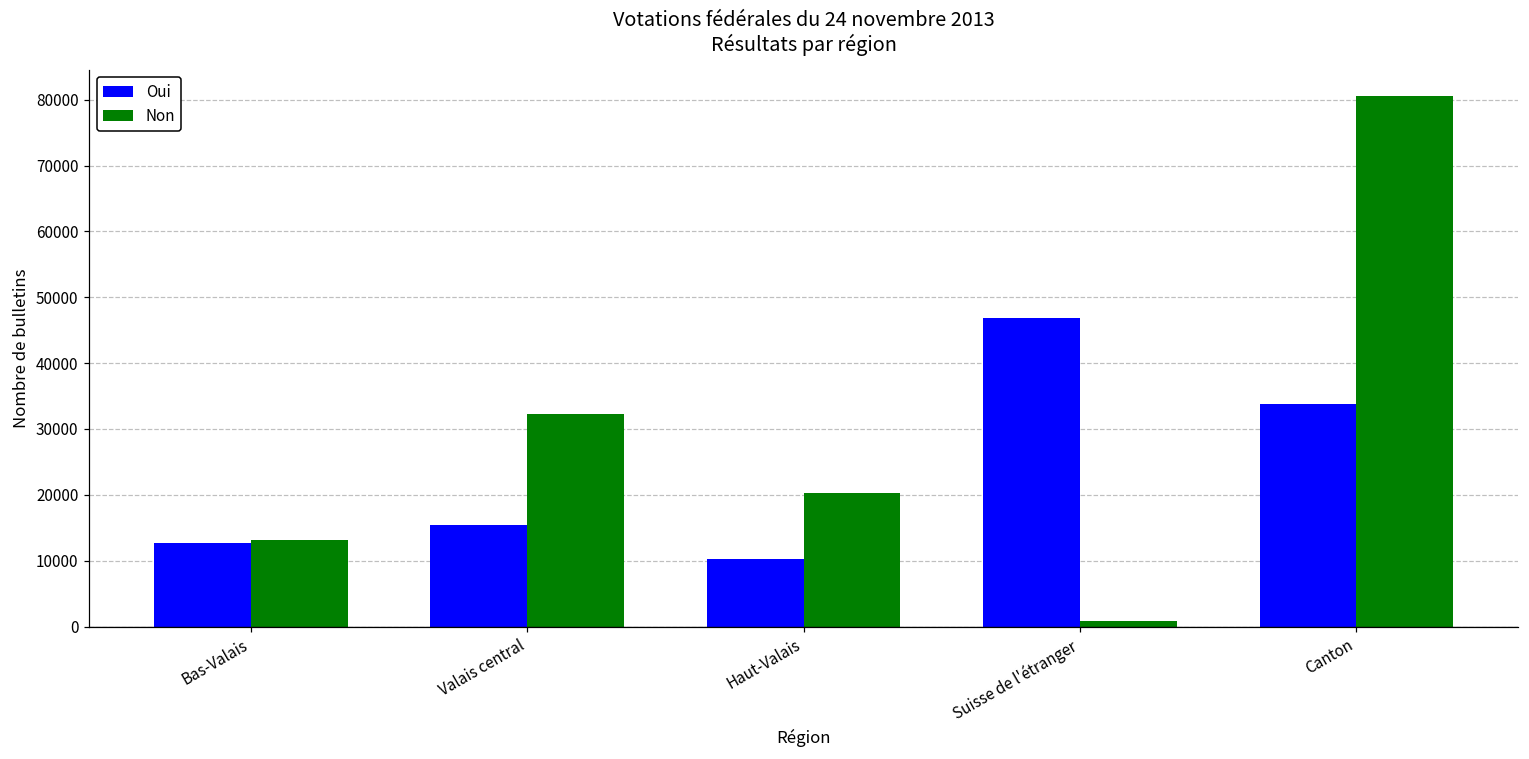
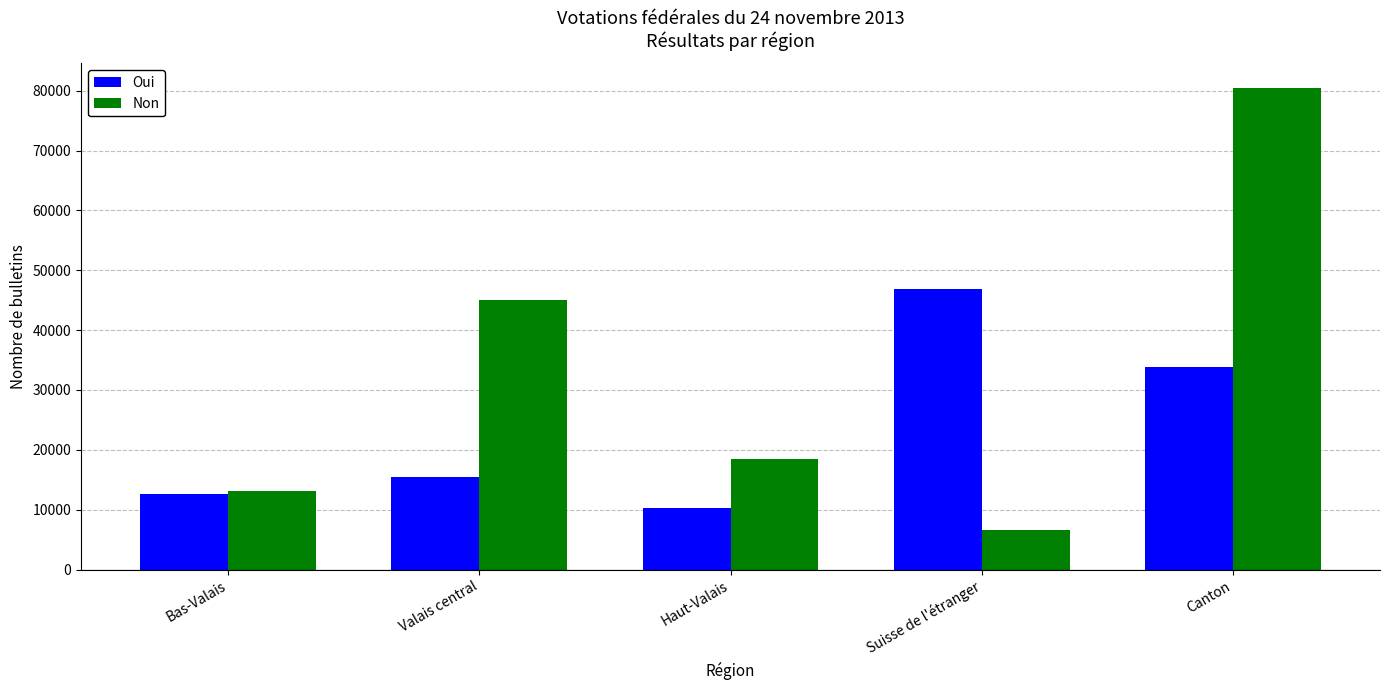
Non, Valais central: 32000 -> 45000
Non, Haut-Valais: 20000 -> 18000
Non, Suisse de l'étranger: 1000 -> 7000
